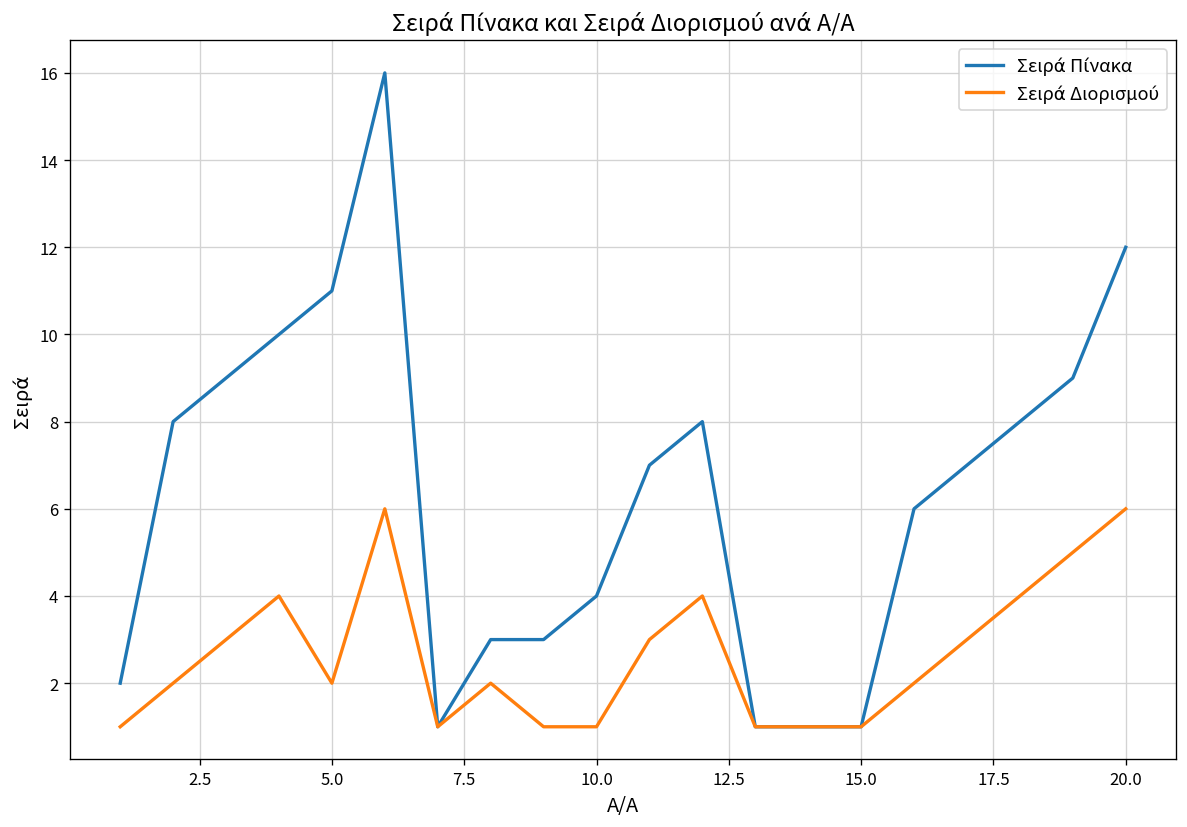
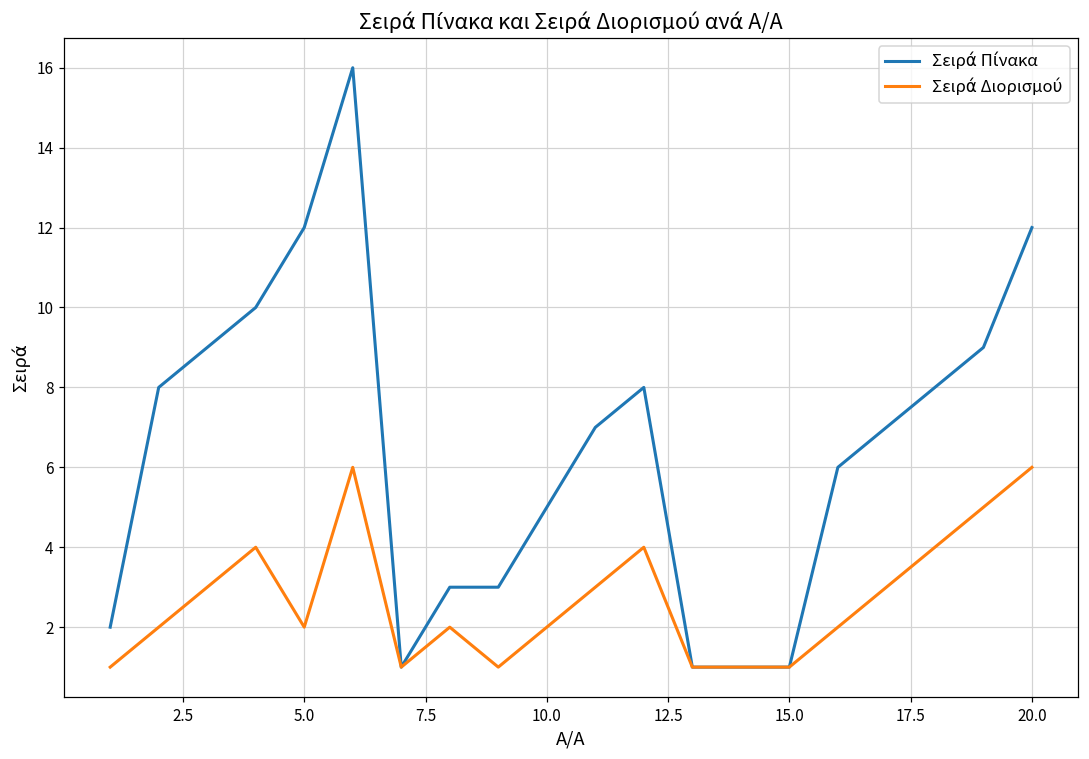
Σειρά Πίνακα, 5.0: 11 -> 12
Σειρά Πίνακα, 10.0: 4 -> 5
Σειρά Διορισμού, 10.0: 1 -> 2
